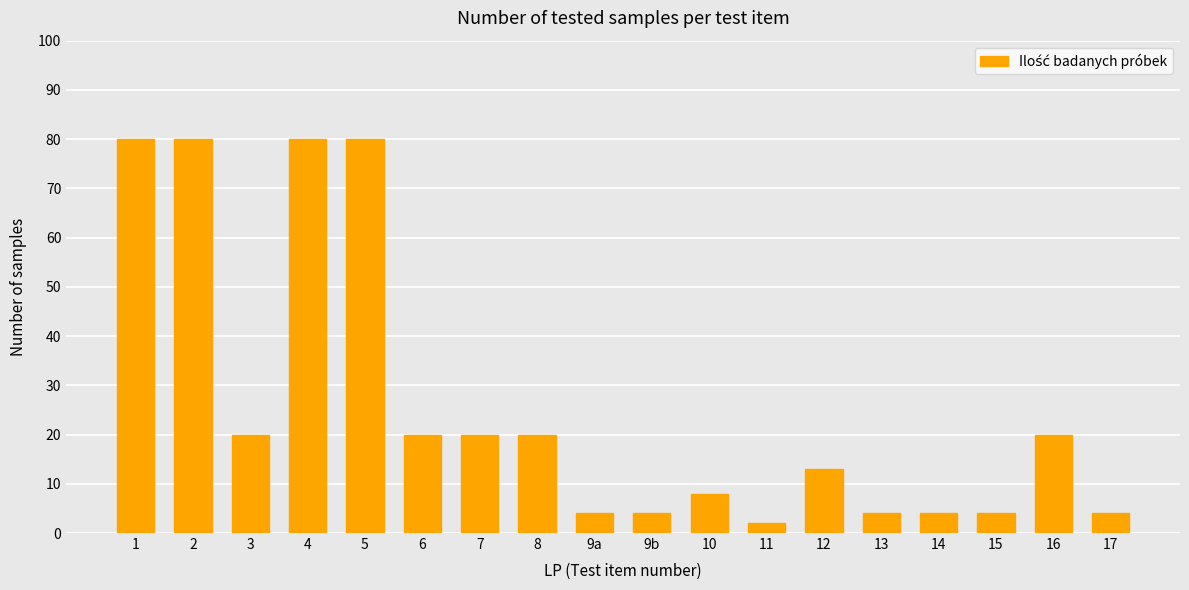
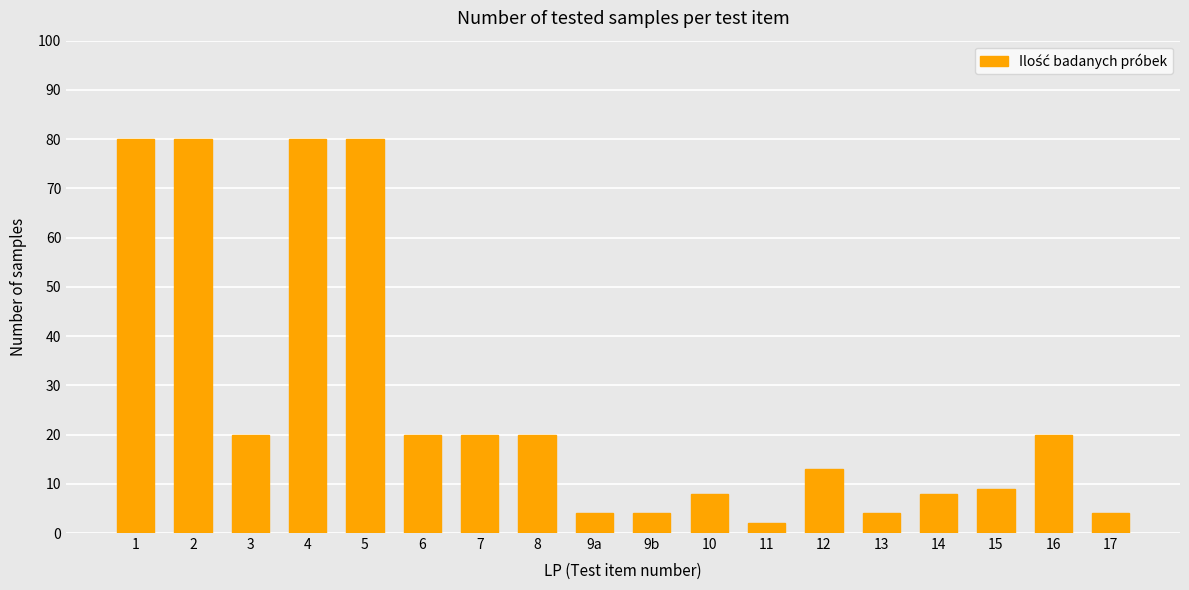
14: 4 -> 8
15: 4 -> 9
